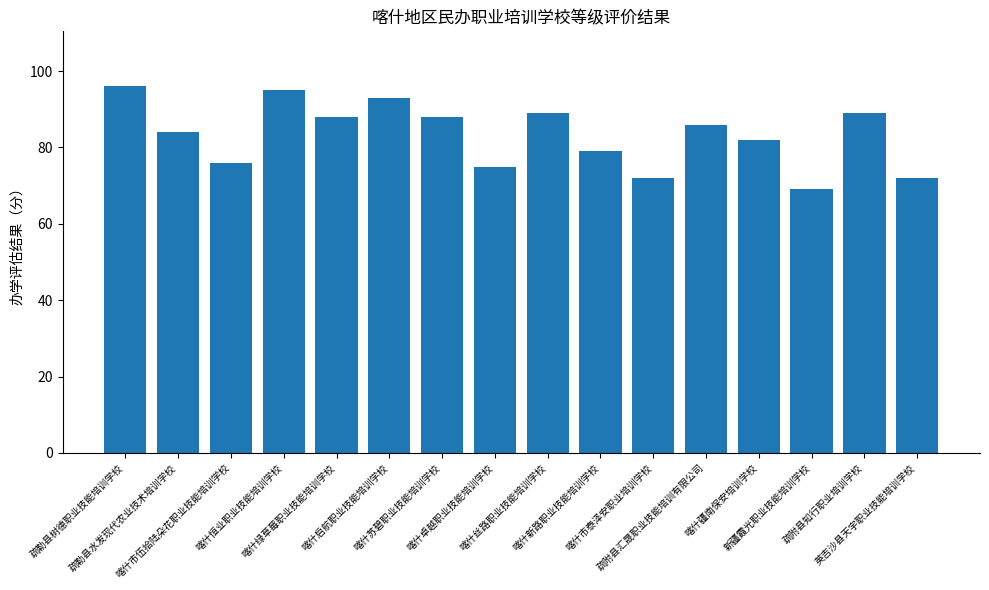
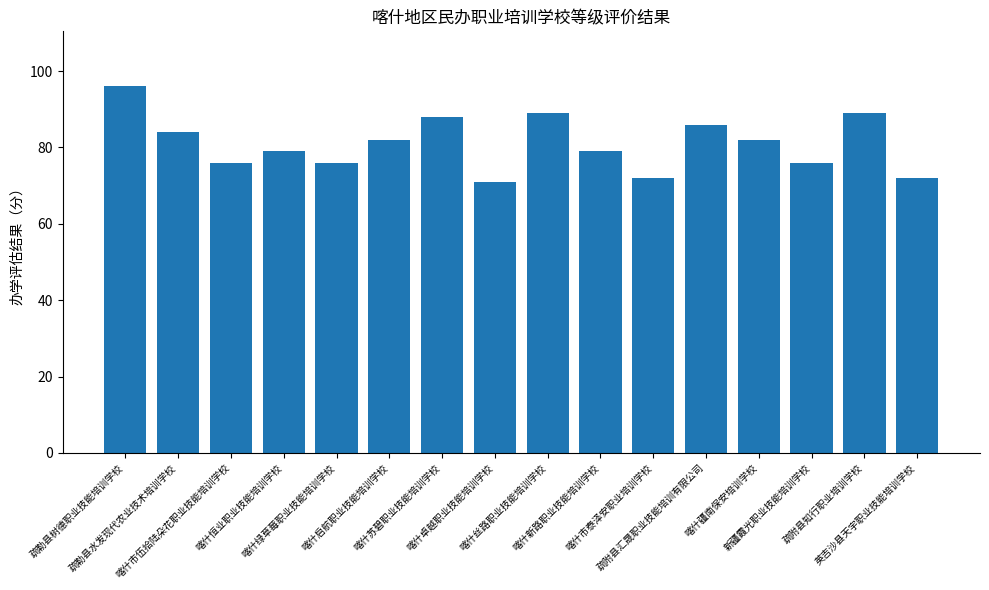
喀什恒业职业技能培训学校: 95 -> 79
喀什绿草莓职业技能培训学校: 88 -> 76
喀什启航职业技能培训学校: 93 -> 82
喀什卓越职业技能培训学校: 75 -> 71
新疆霞光职业技能培训学校: 69 -> 76
